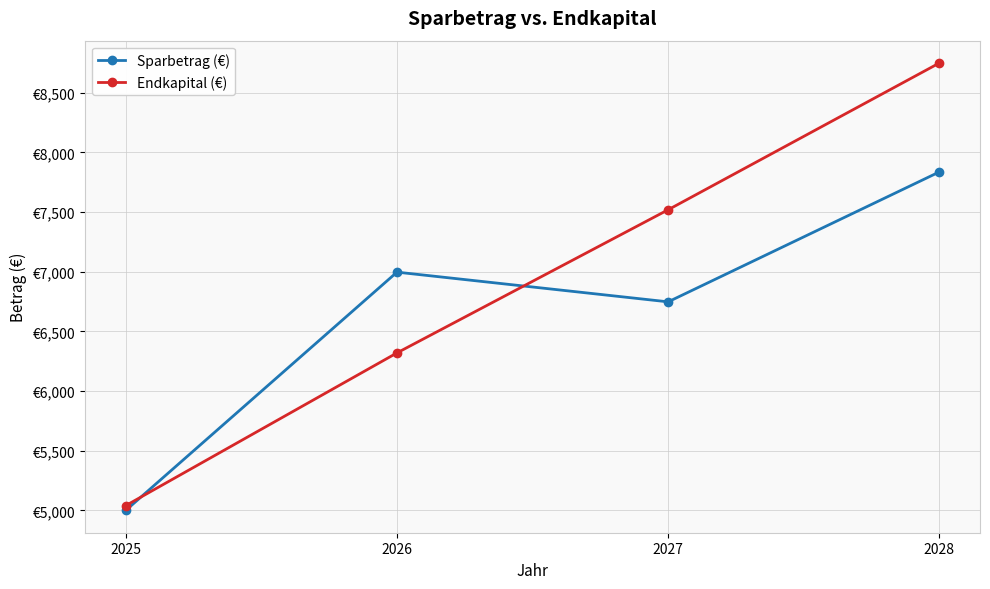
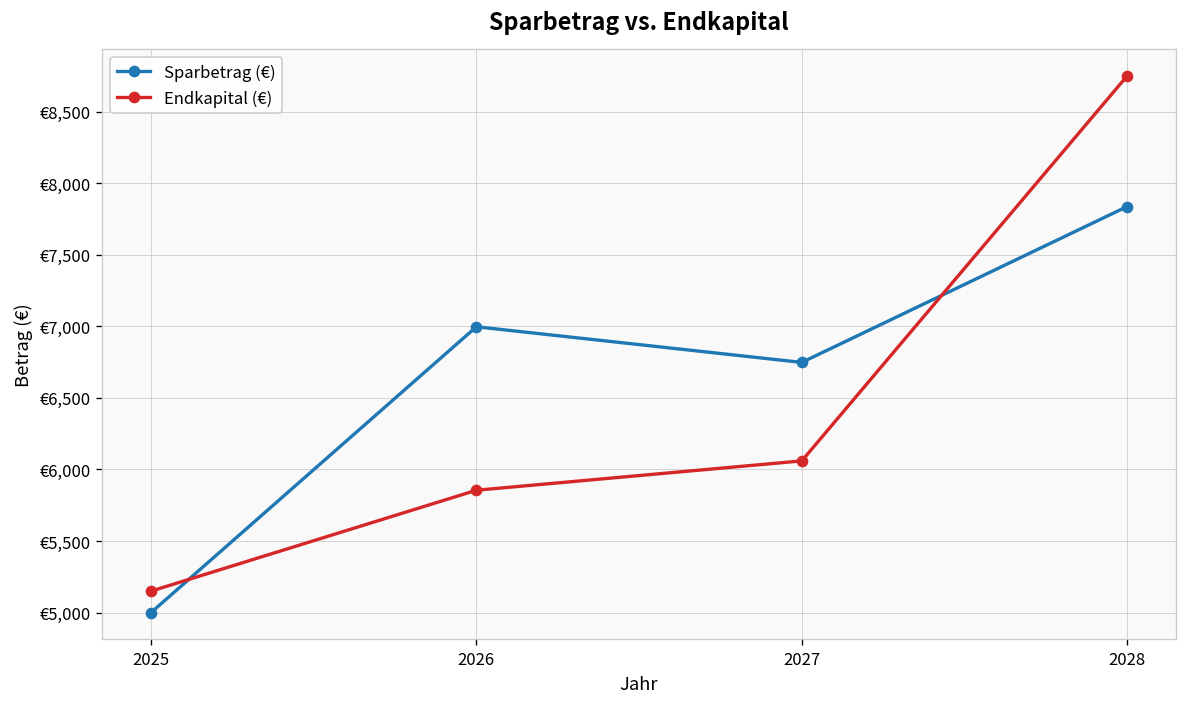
Endkapital (€), 2025: €5,040 -> €5,150
Endkapital (€), 2026: €6,320 -> €5,860
Endkapital (€), 2027: €7,520 -> €6,060
